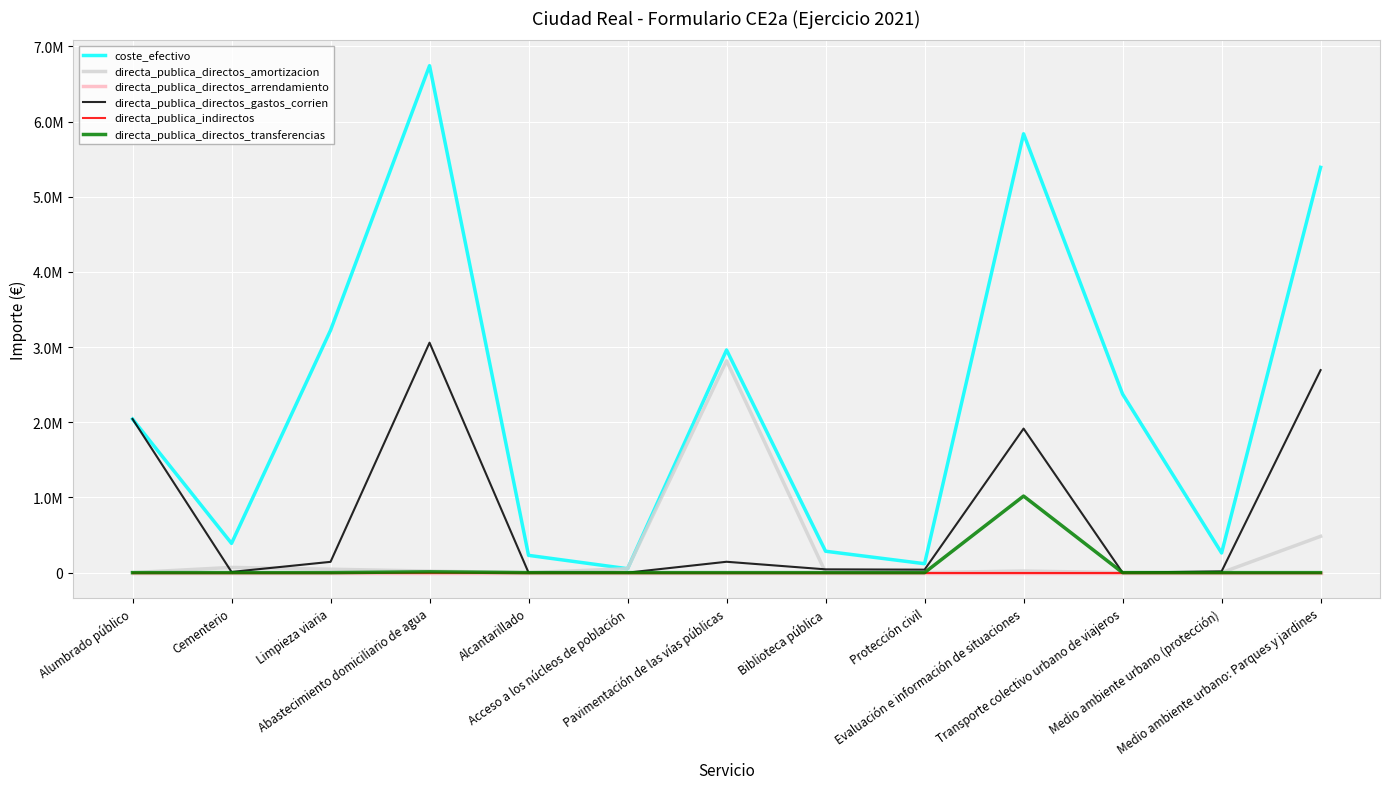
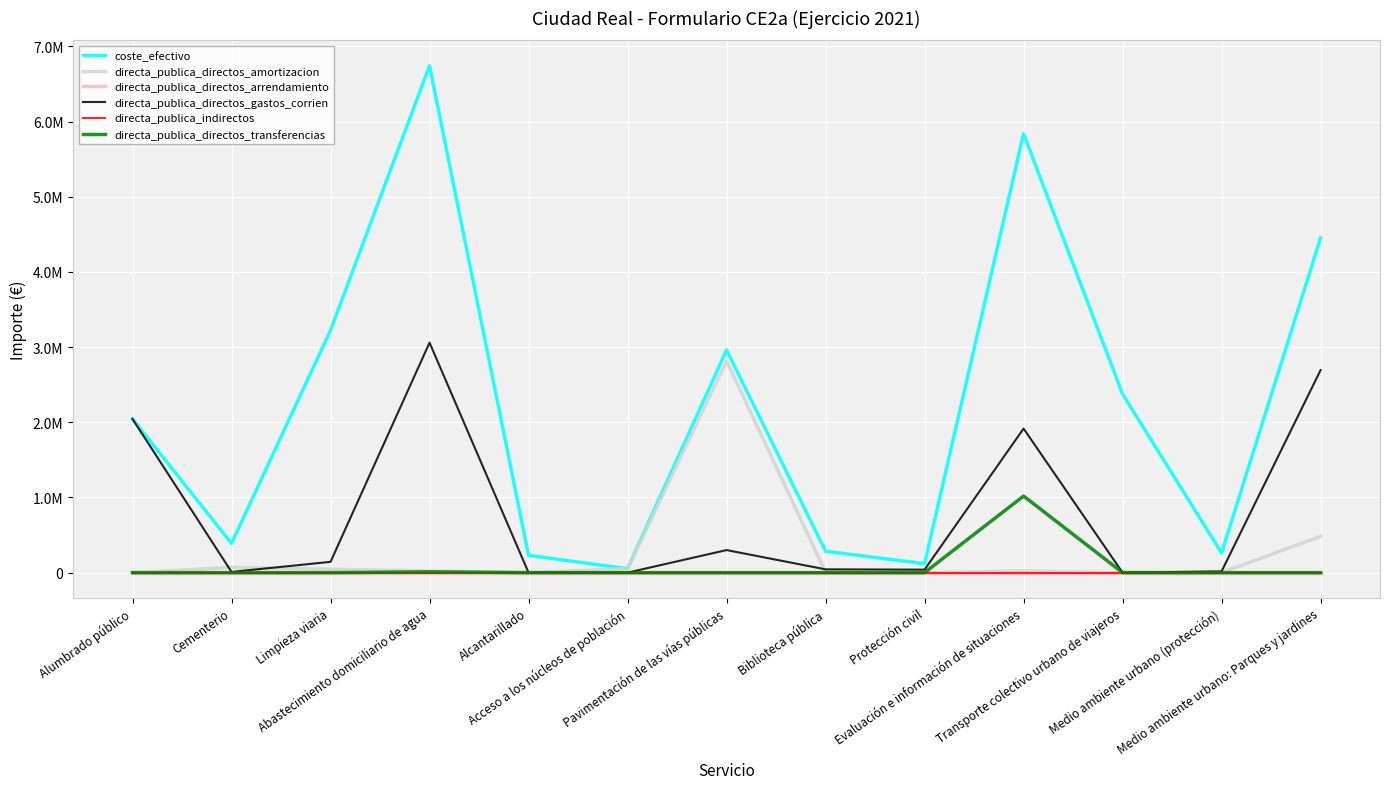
directa_publica_directos_gastos_corrien, Pavimentación de las vías públicas: 100000 -> 300000
coste_efectivo, Medio ambiente urbano: Parques y jardines: 5400000 -> 4500000
